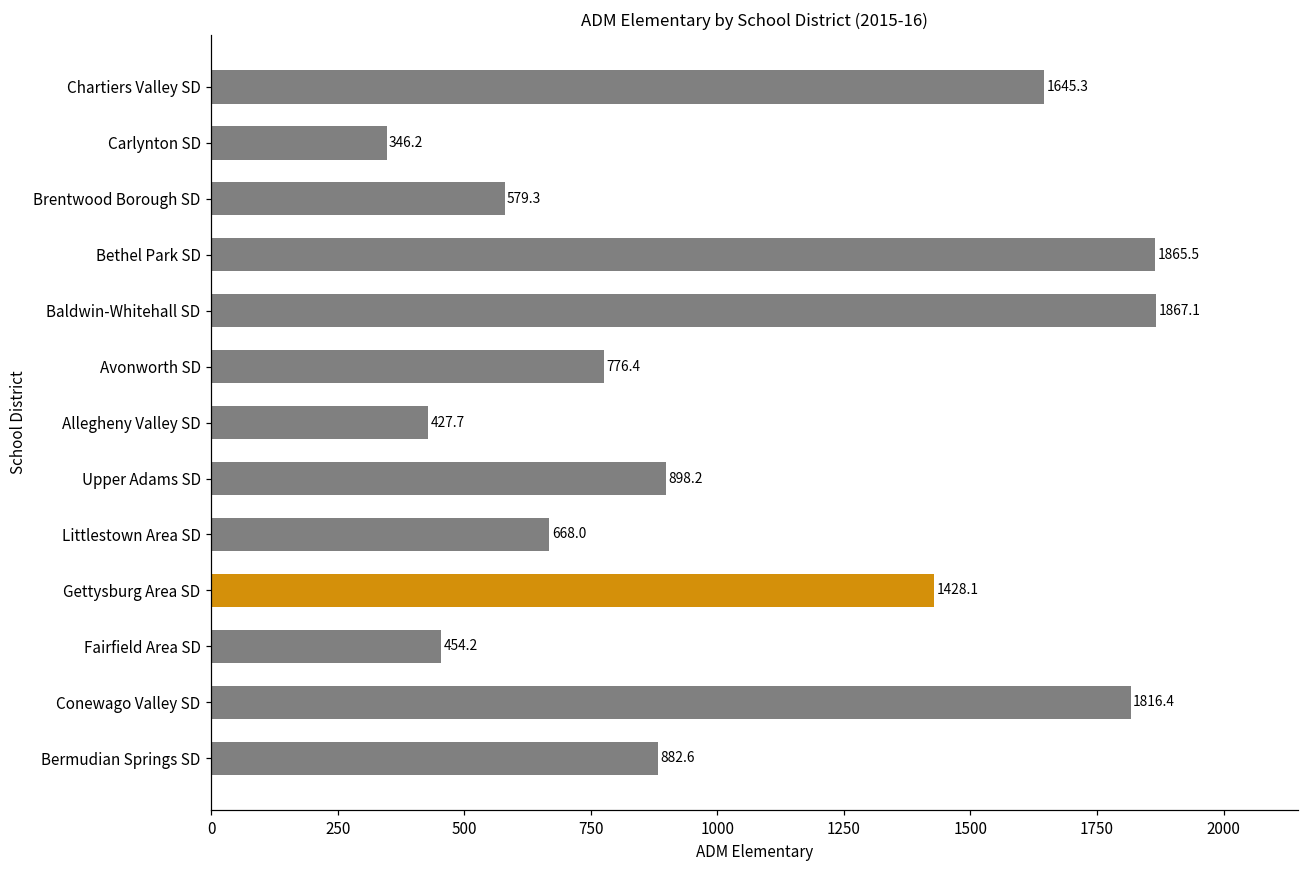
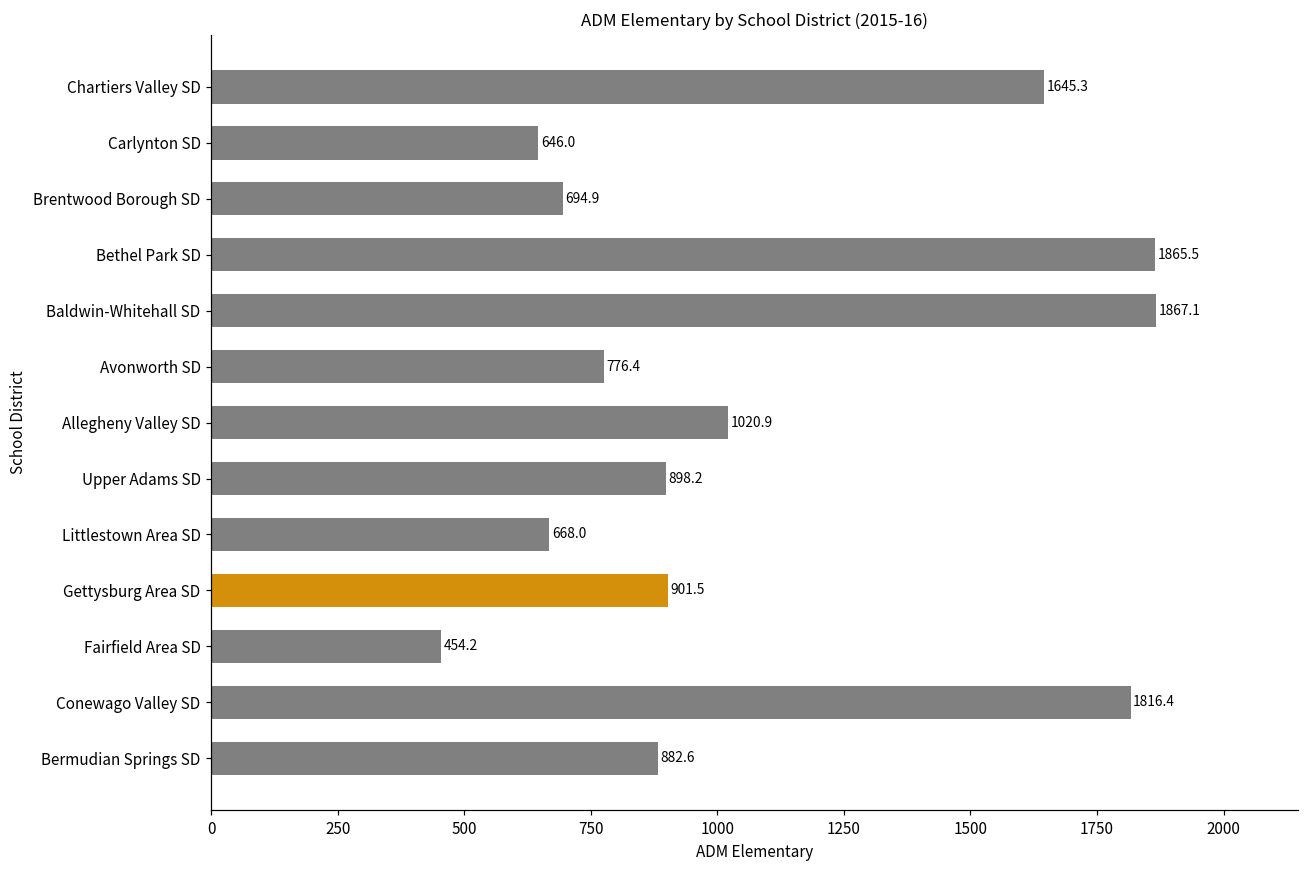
Carlynton SD: 346.2 -> 646.0
Brentwood Borough SD: 579.3 -> 694.9
Allegheny Valley SD: 427.7 -> 1020.9
Gettysburg Area SD: 1428.1 -> 901.5
